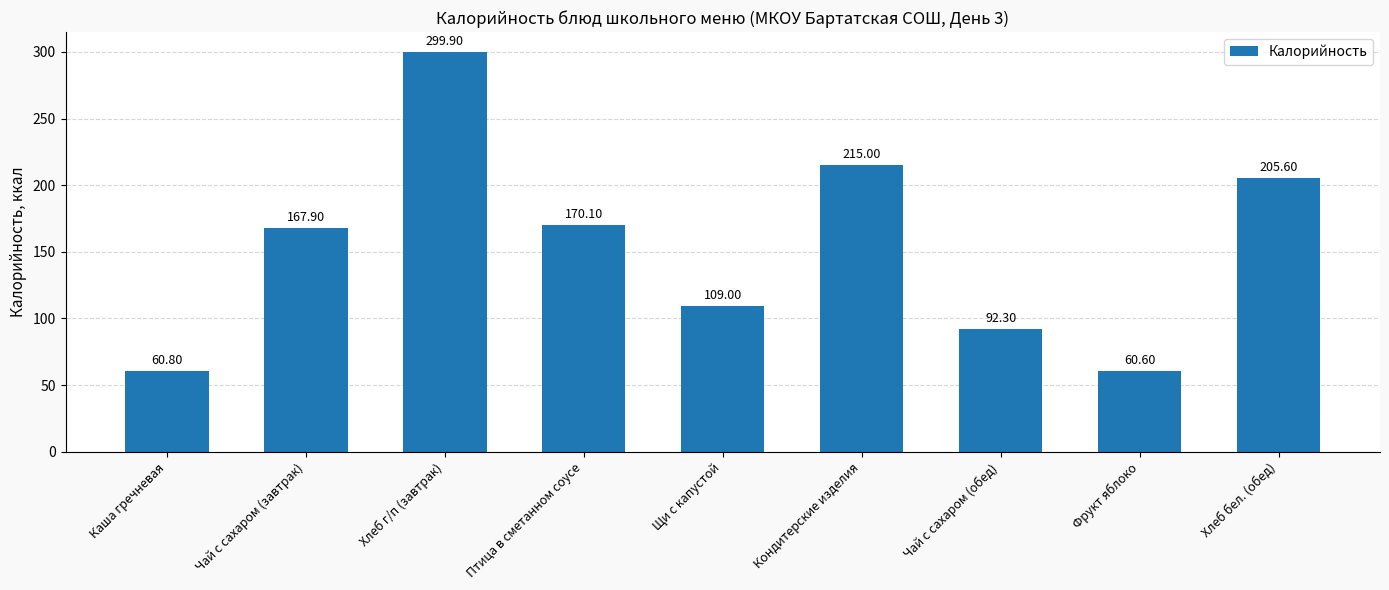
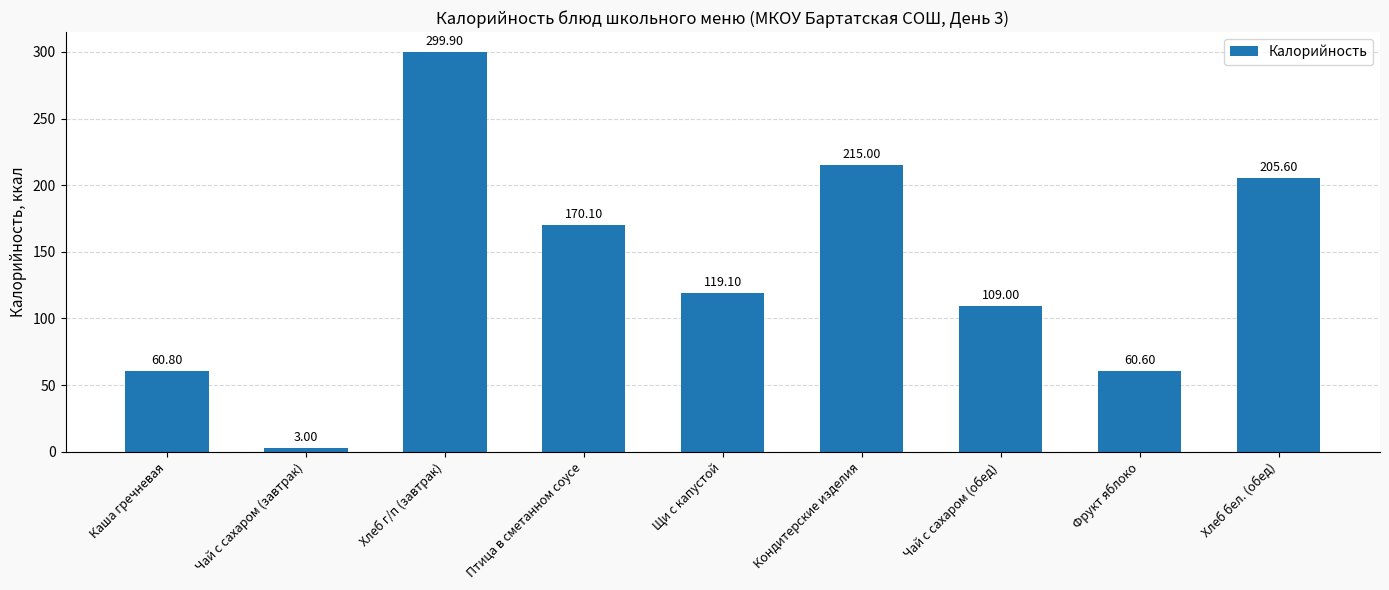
Чай с сахаром (завтрак): 167.90 -> 3.00
Щи с капустой: 109.00 -> 119.10
Чай с сахаром (обед): 92.30 -> 109.00
